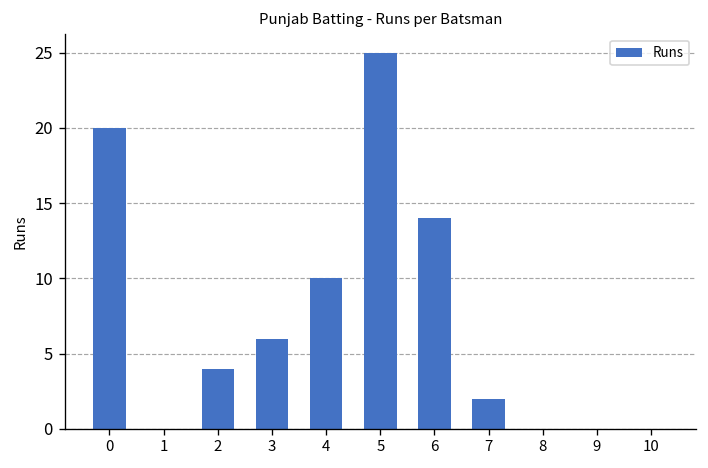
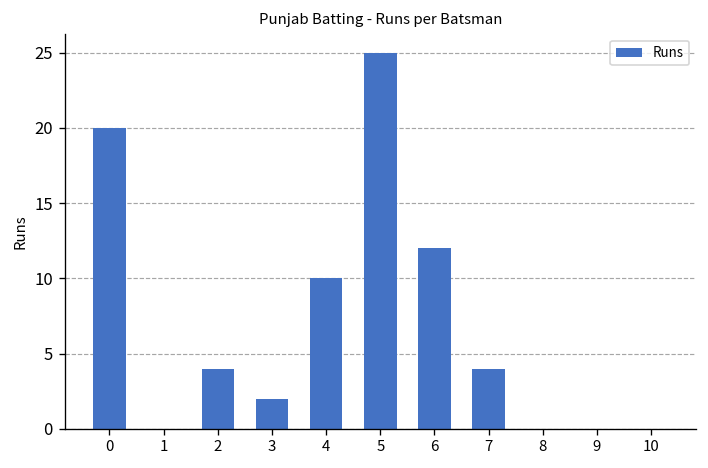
3: 6 -> 2
6: 14 -> 12
7: 2 -> 4
